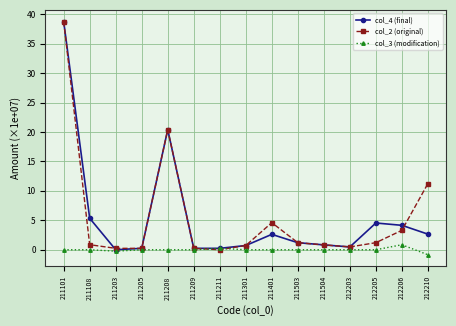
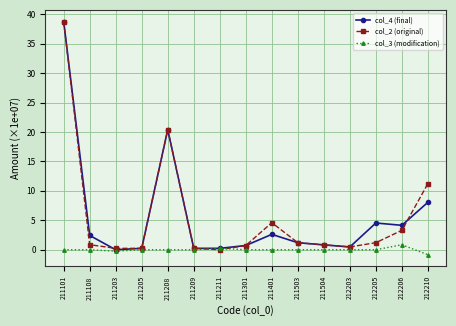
col_4 (final), 211108: 5 -> 2
col_4 (final), 212210: 3 -> 8
